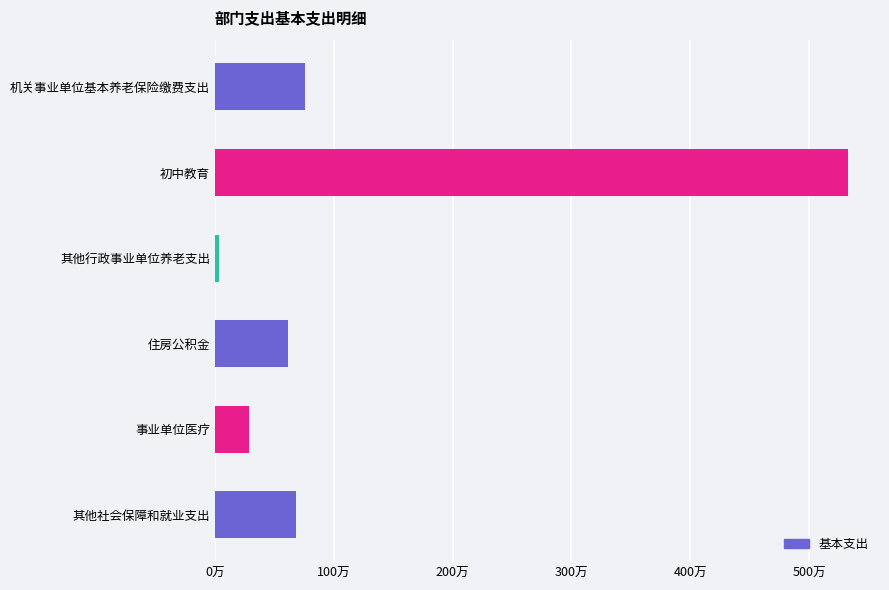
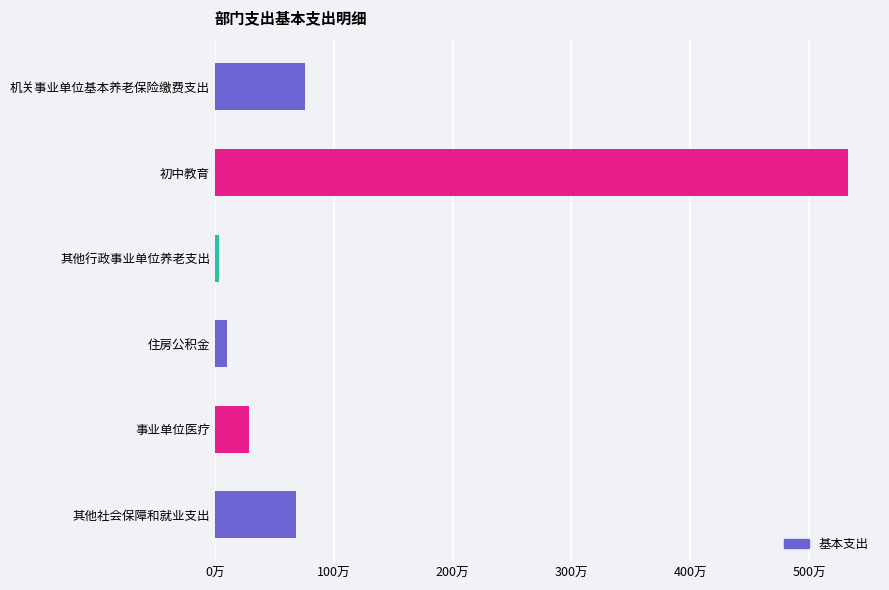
住房公积金: 61万 -> 10万
